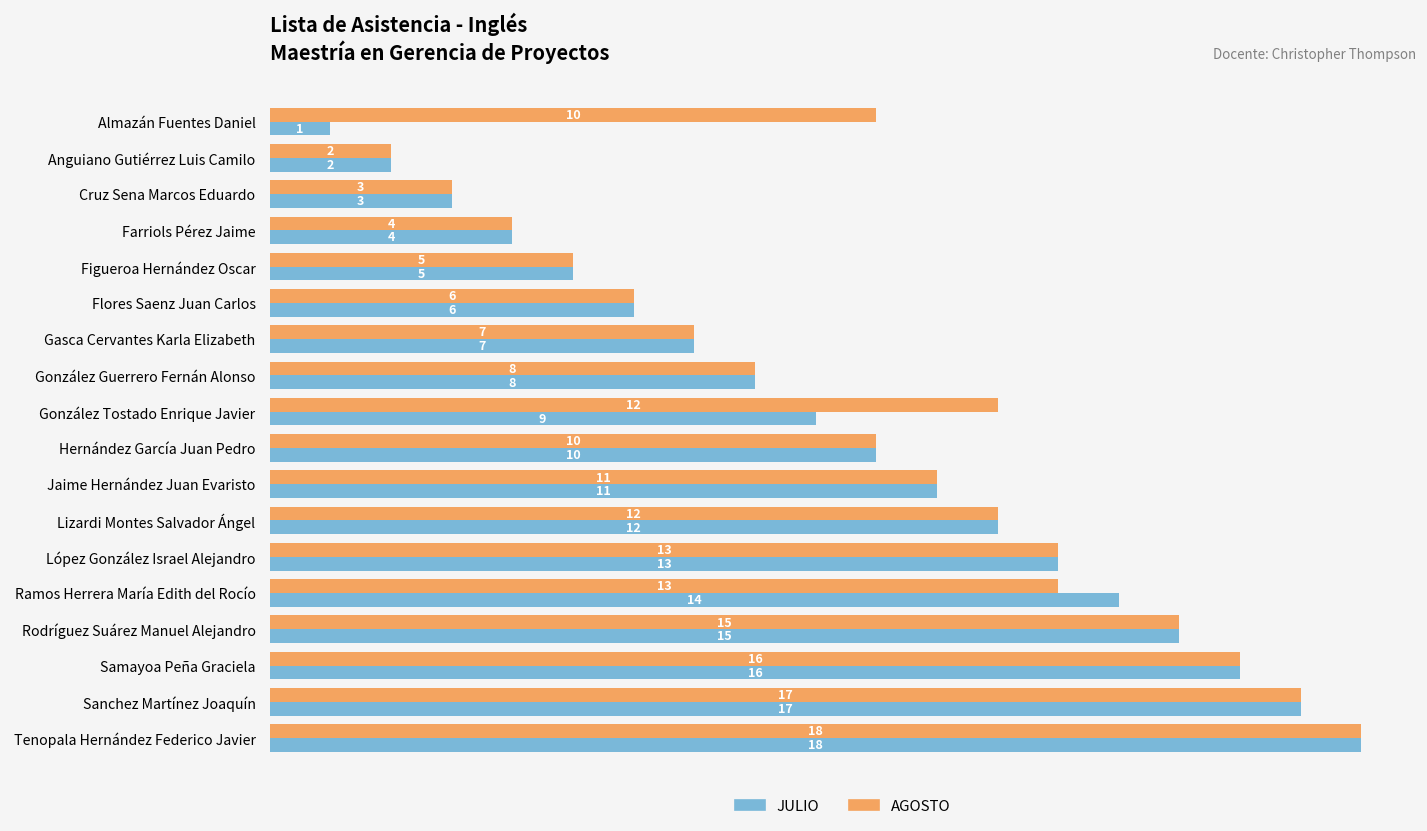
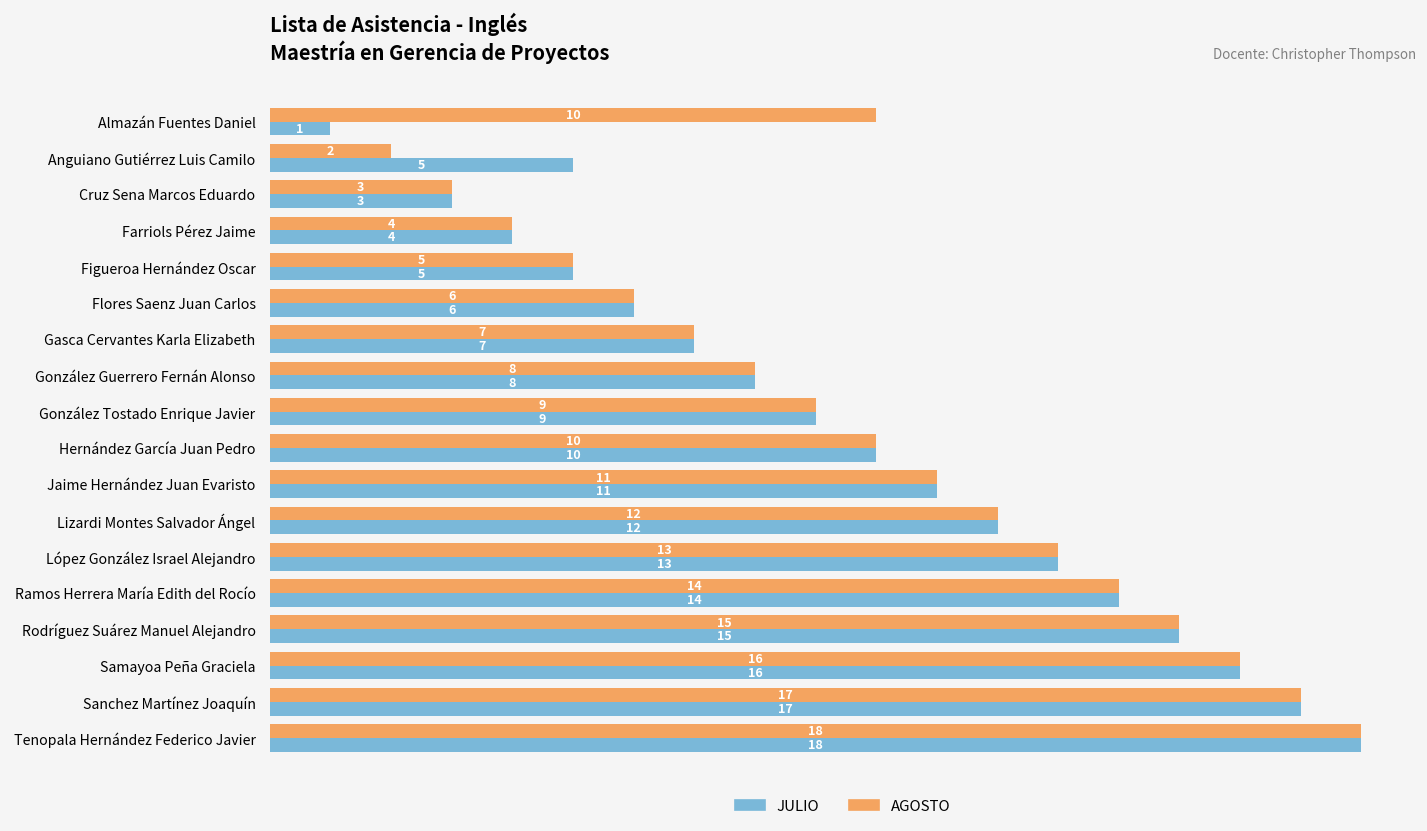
JULIO, Anguiano Gutiérrez Luis Camilo: 2 -> 5
AGOSTO, González Tostado Enrique Javier: 12 -> 9
AGOSTO, Ramos Herrera María Edith del Rocío: 13 -> 14
